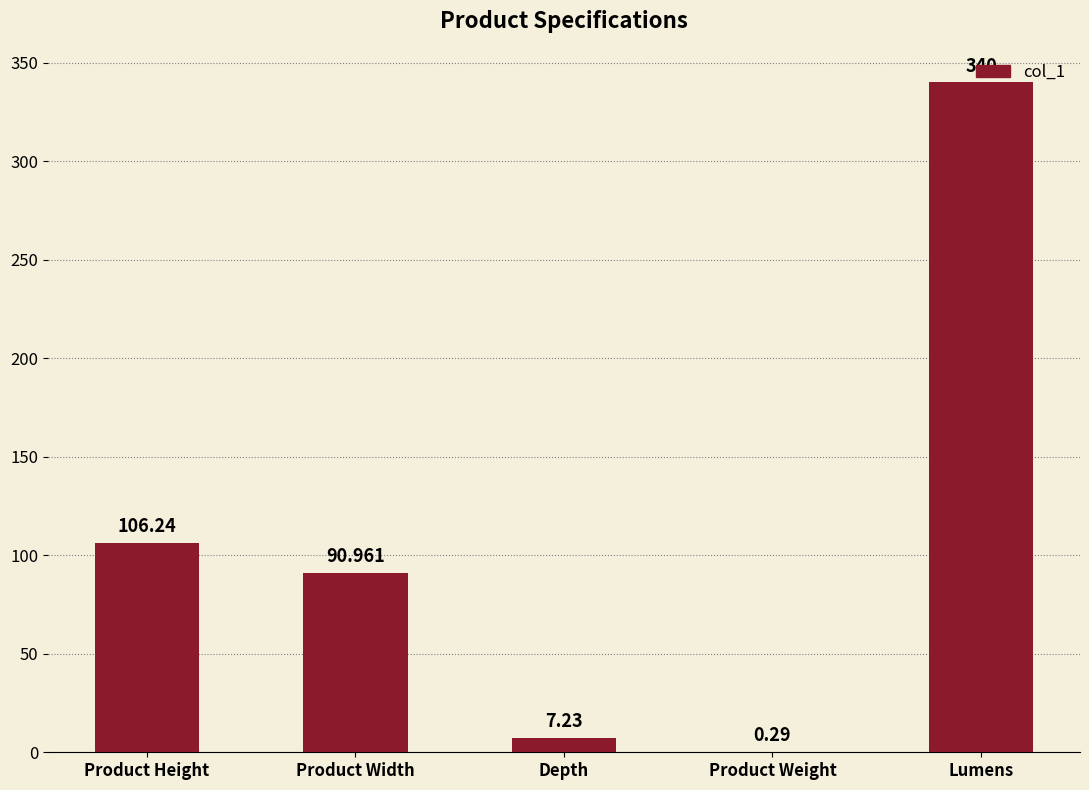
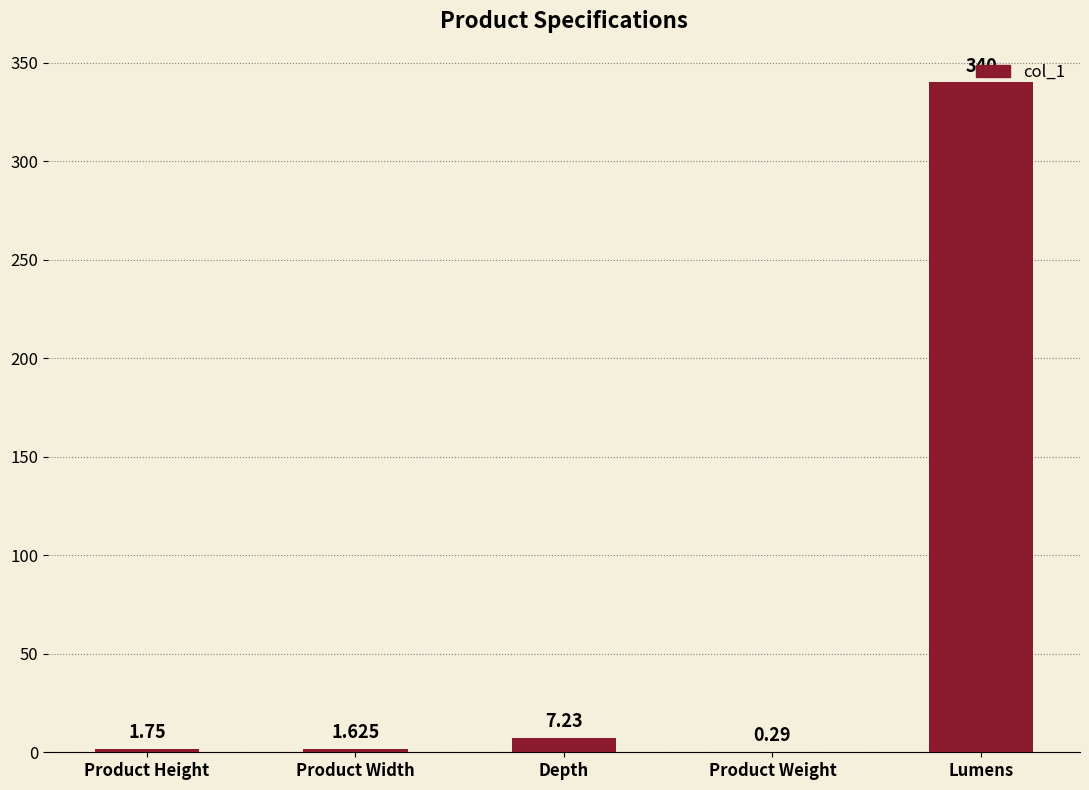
Product Height: 106.24 -> 1.75
Product Width: 90.961 -> 1.625
